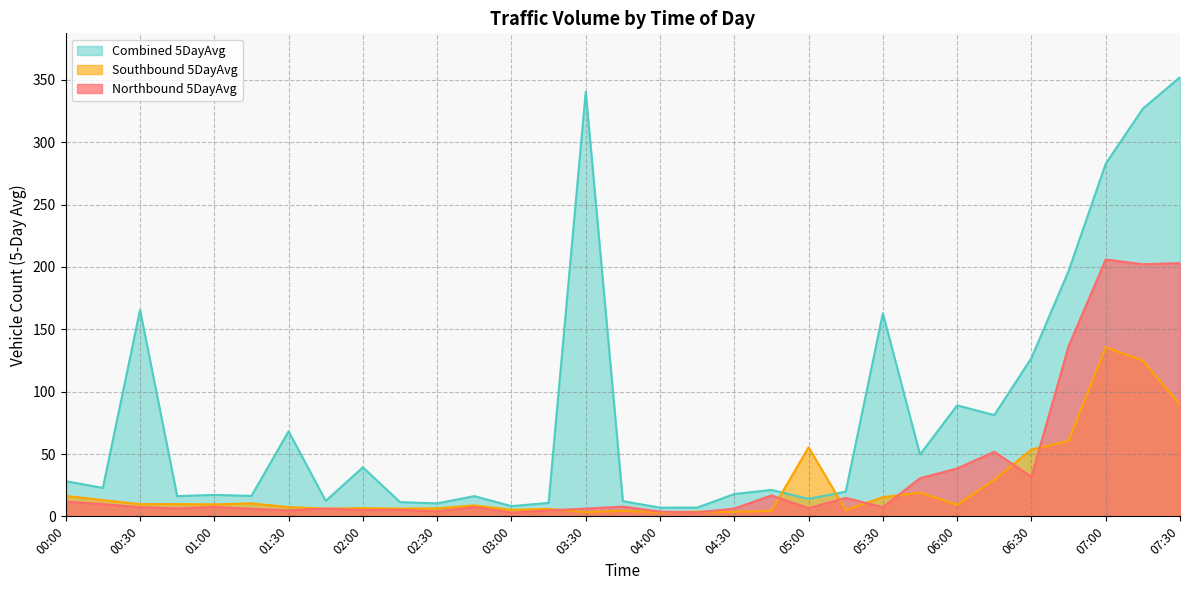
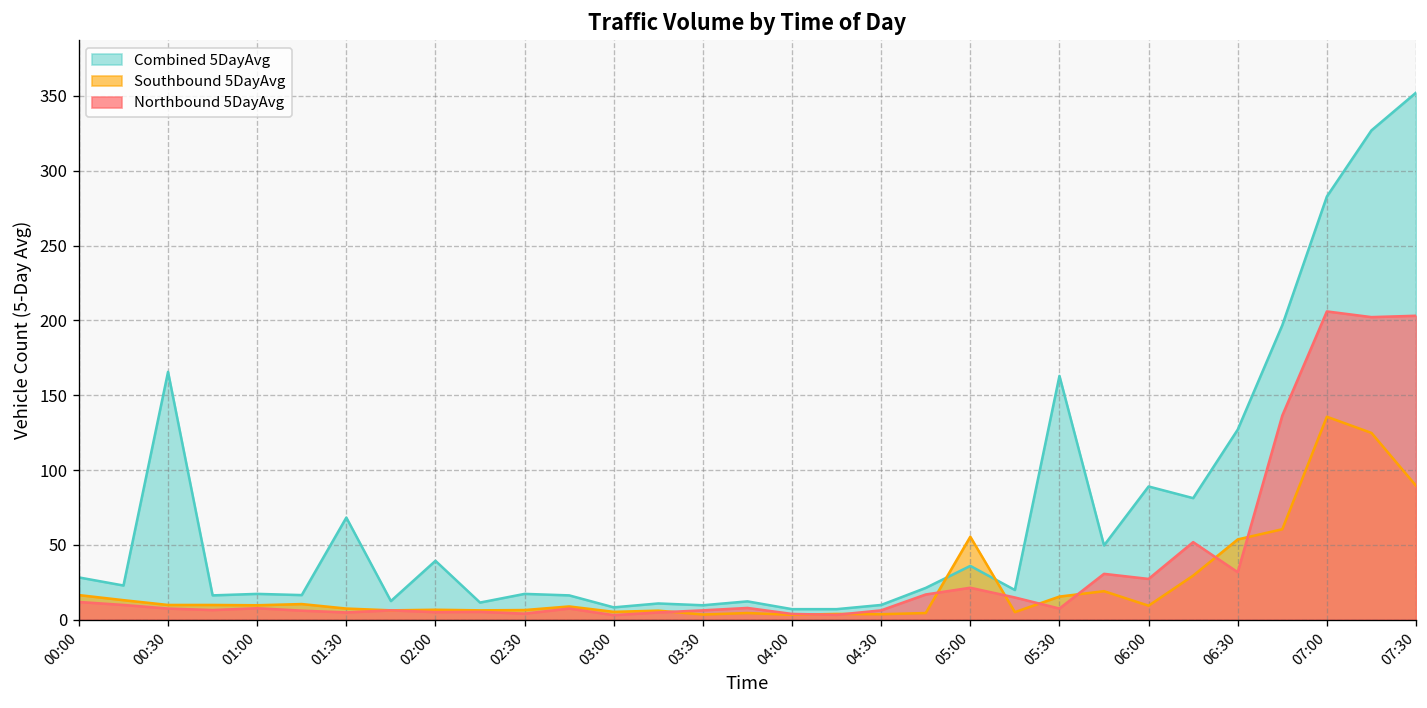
Combined 5DayAvg, 02:30: 10 -> 17
Combined 5DayAvg, 03:30: 341 -> 10
Combined 5DayAvg, 04:30: 18 -> 10
Combined 5DayAvg, 05:00: 14 -> 36
Northbound 5DayAvg, 05:00: 7 -> 21
Northbound 5DayAvg, 06:00: 38 -> 27
